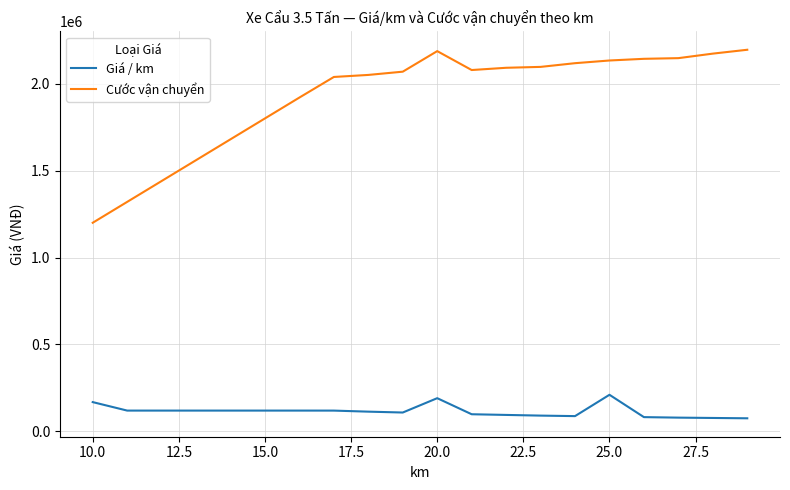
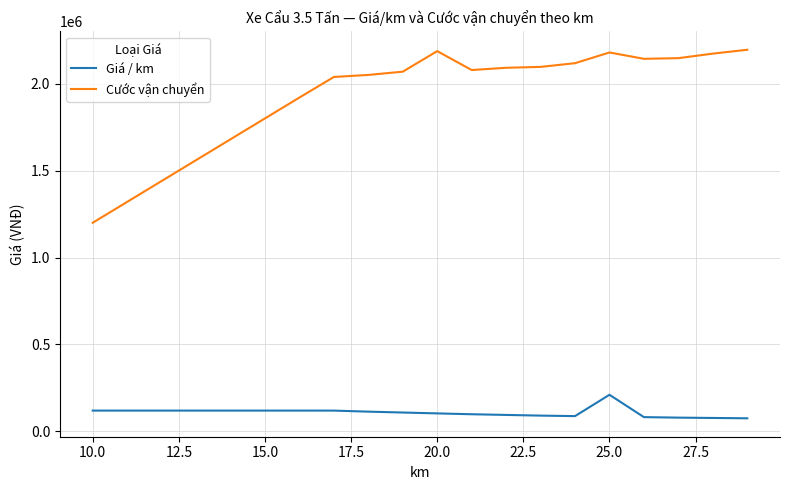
Giá / km, 10.0: 170000 -> 120000
Giá / km, 20.0: 190000 -> 100000
Cước vận chuyển, 25.0: 2130000 -> 2180000
